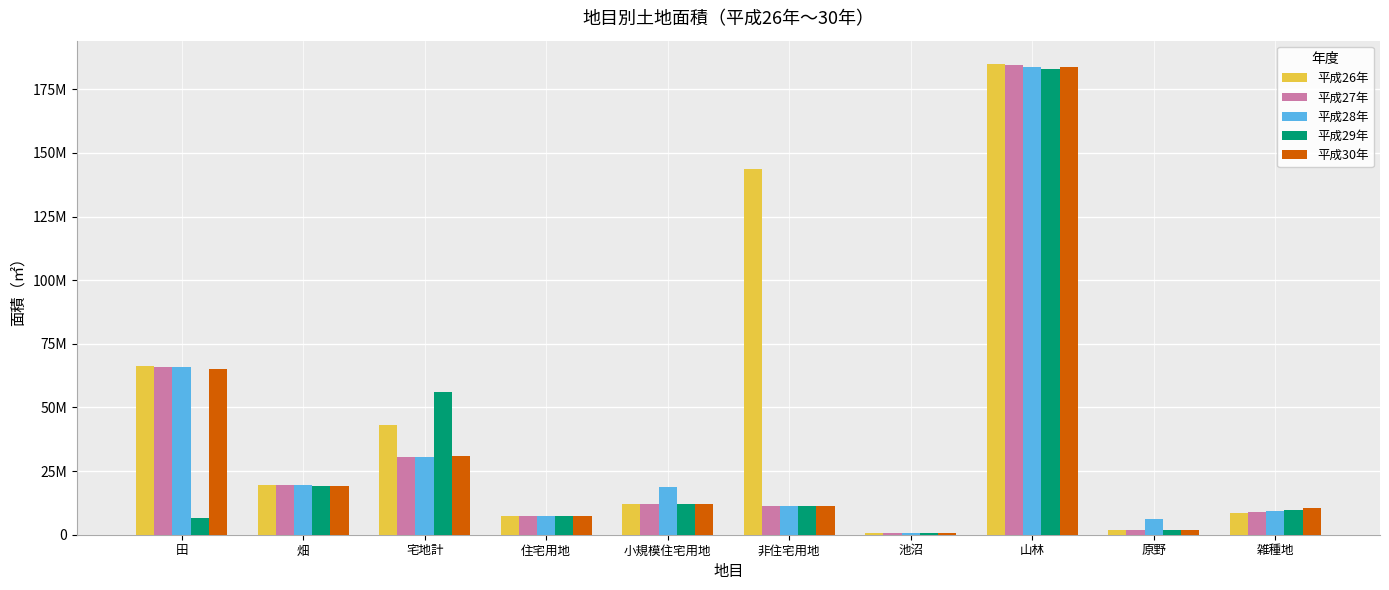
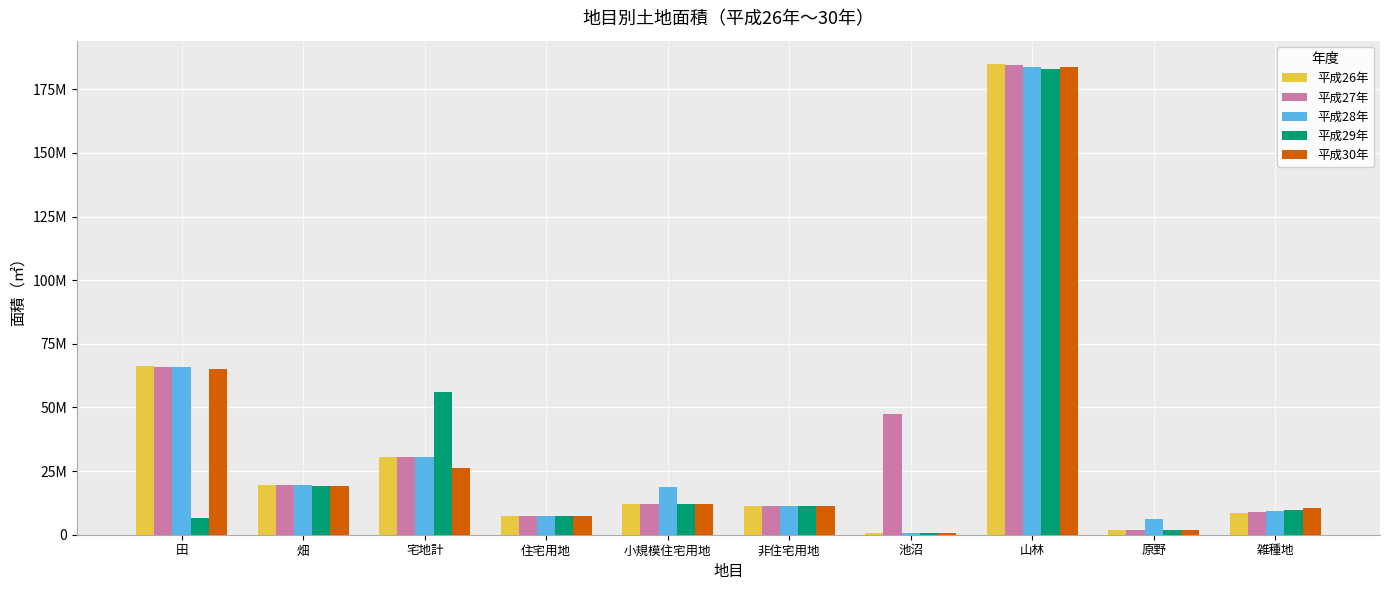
平成26年, 宅地計: 43000000 -> 30000000
平成30年, 宅地計: 31000000 -> 26000000
平成26年, 非住宅用地: 144000000 -> 11000000
平成27年, 池沼: 1000000 -> 47000000
